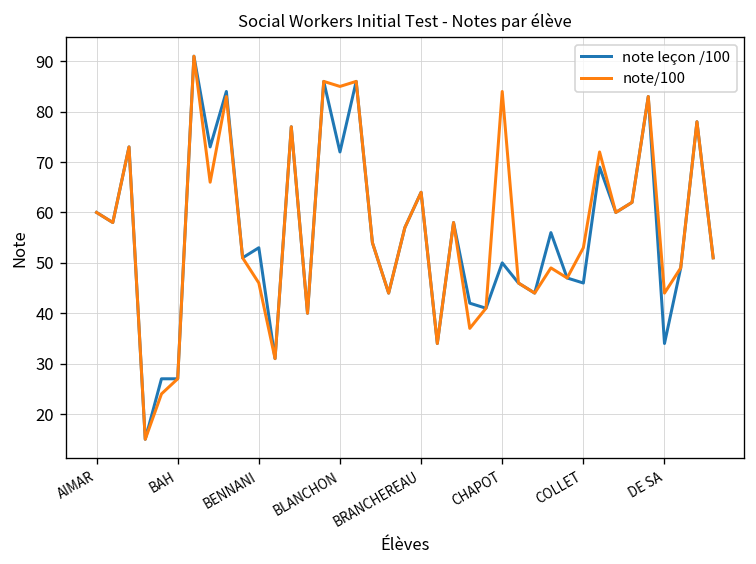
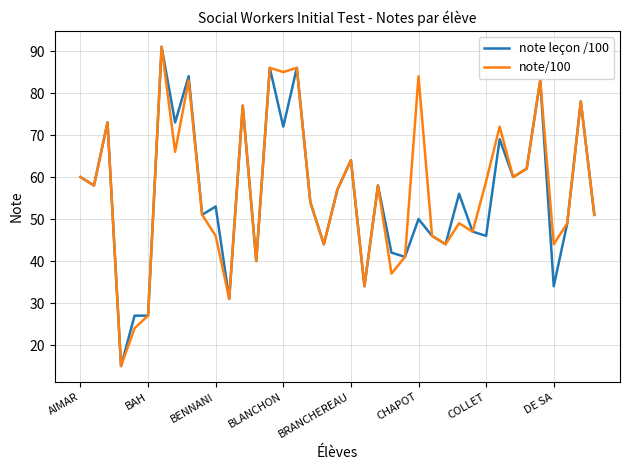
note/100, COLLET: 53 -> 59
